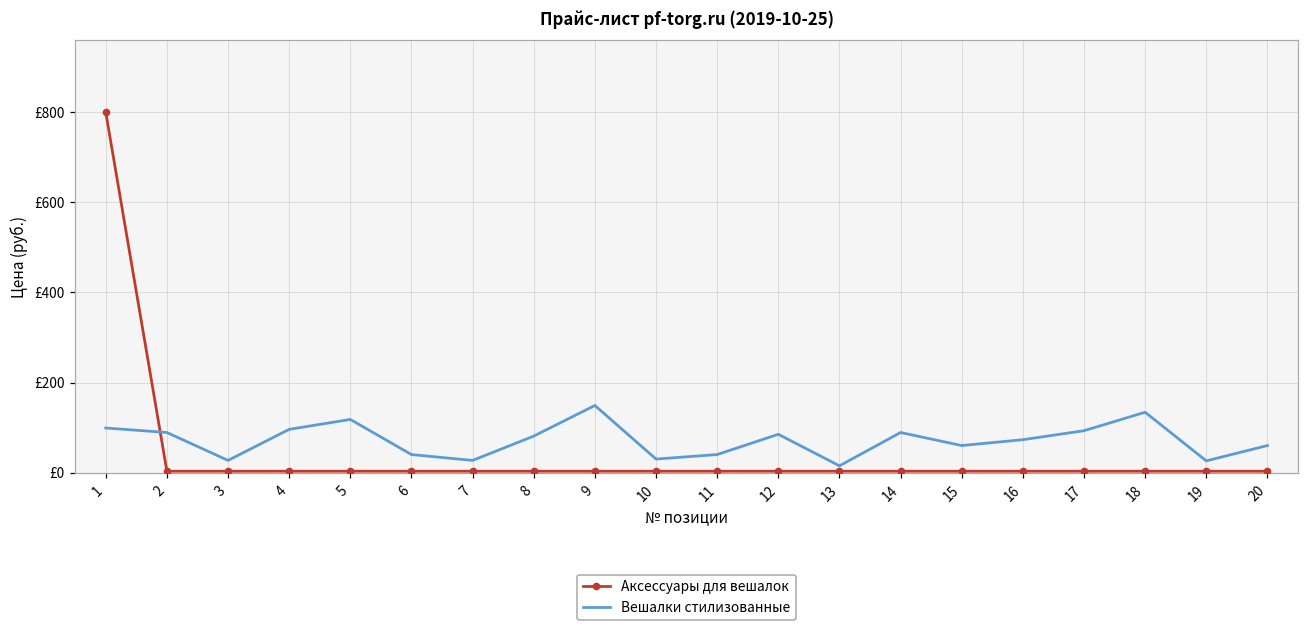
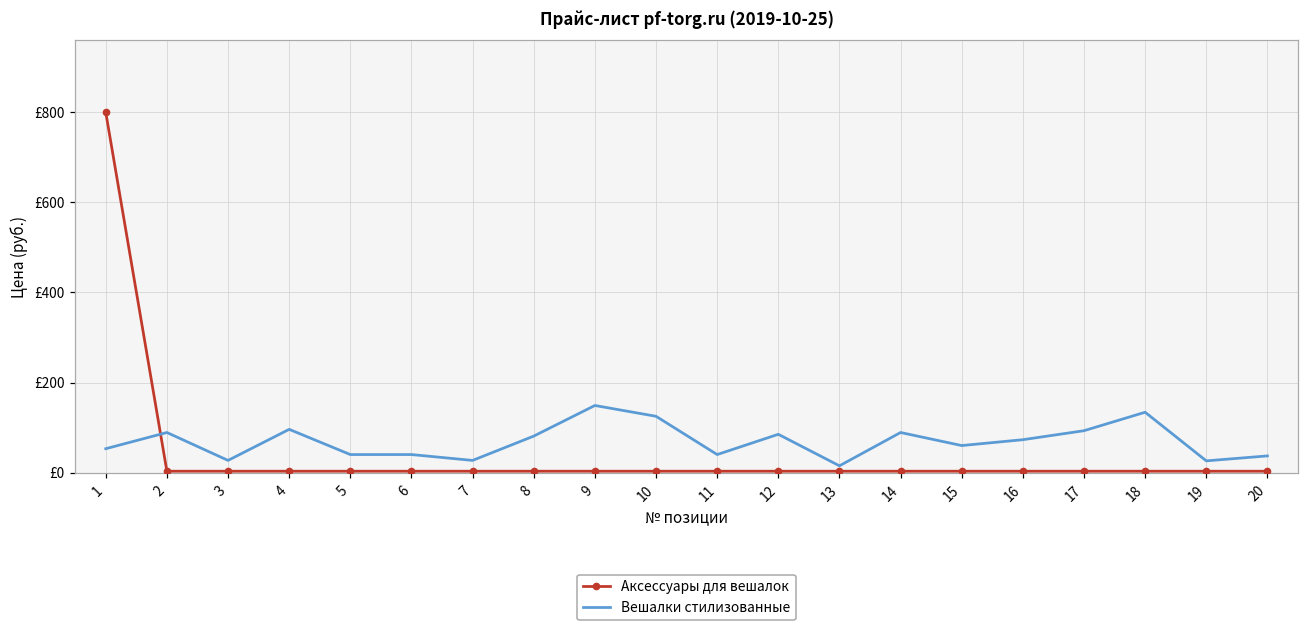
Вешалки стилизованные, 1: £100 -> £50
Вешалки стилизованные, 5: £120 -> £40
Вешалки стилизованные, 10: £30 -> £130
Вешалки стилизованные, 20: £60 -> £40
